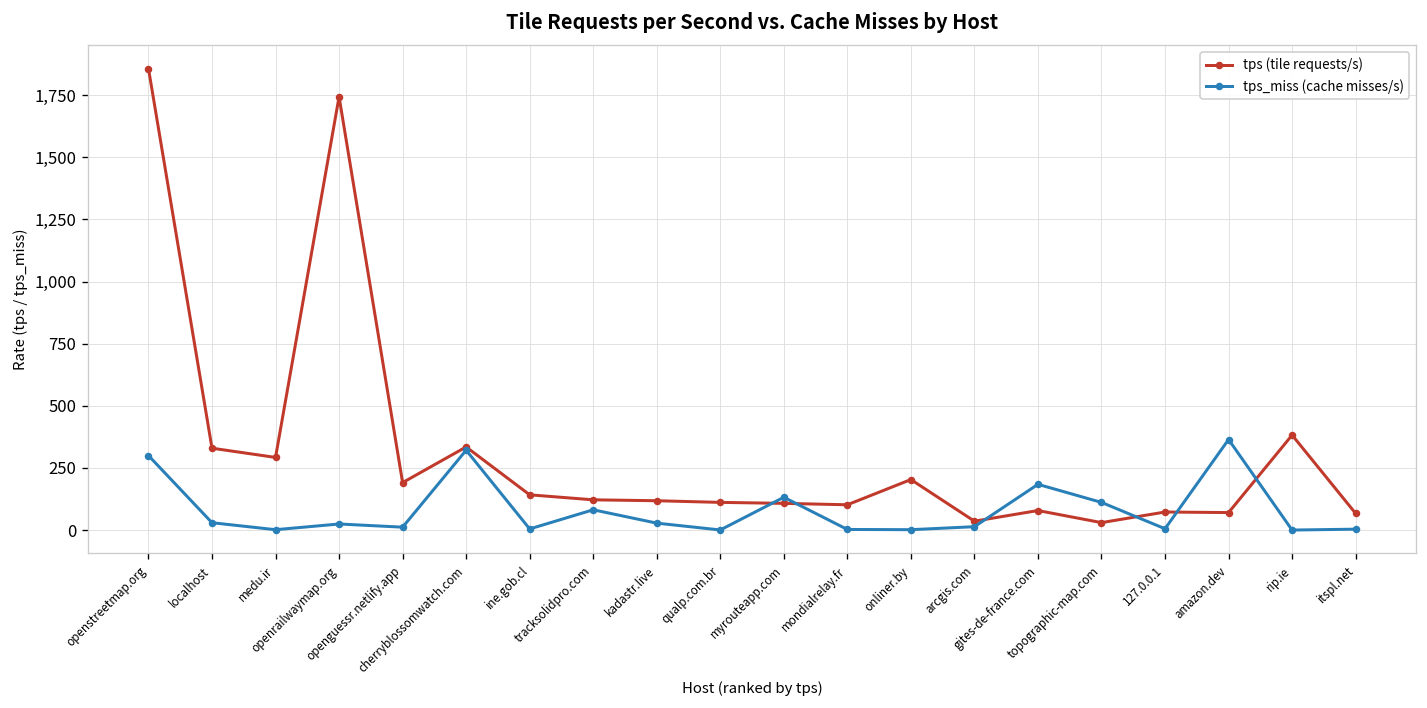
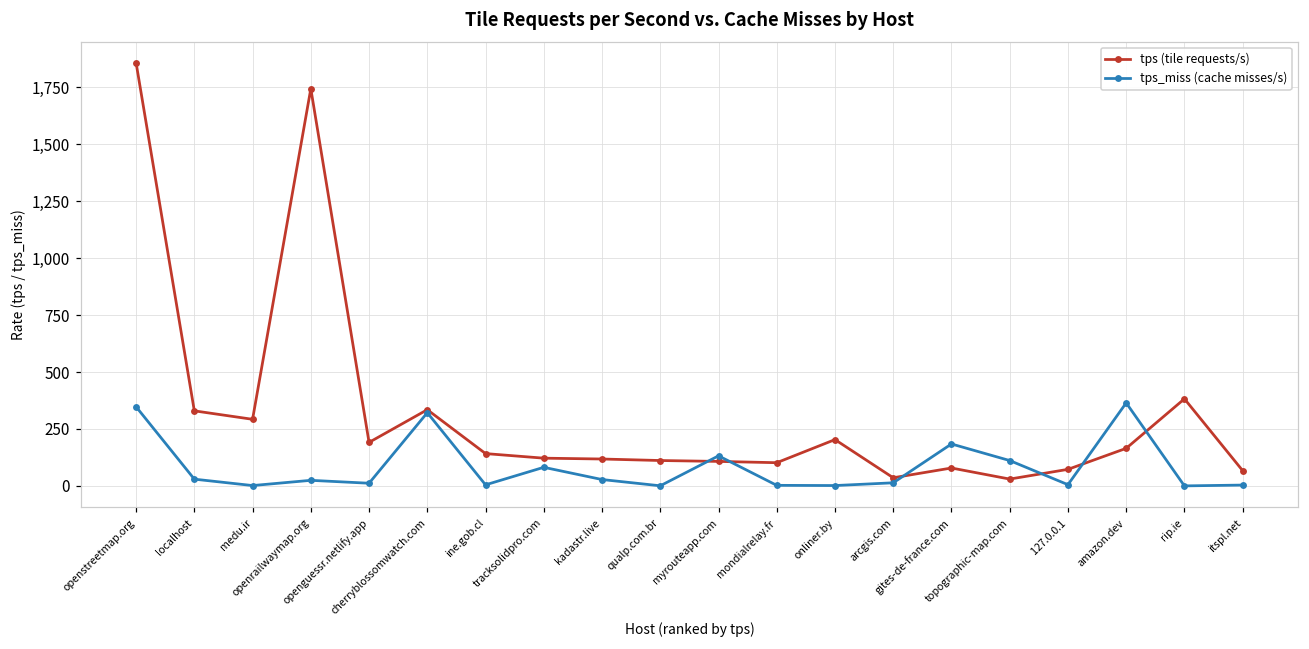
tps_miss (cache misses/s), openstreetmap.org: 300 -> 350
tps (tile requests/s), amazon.dev: 70 -> 160
